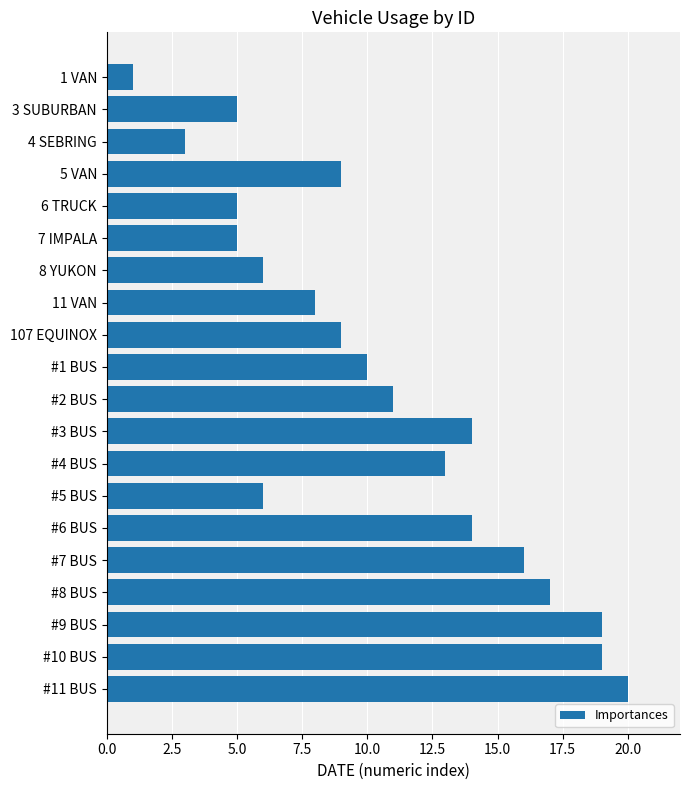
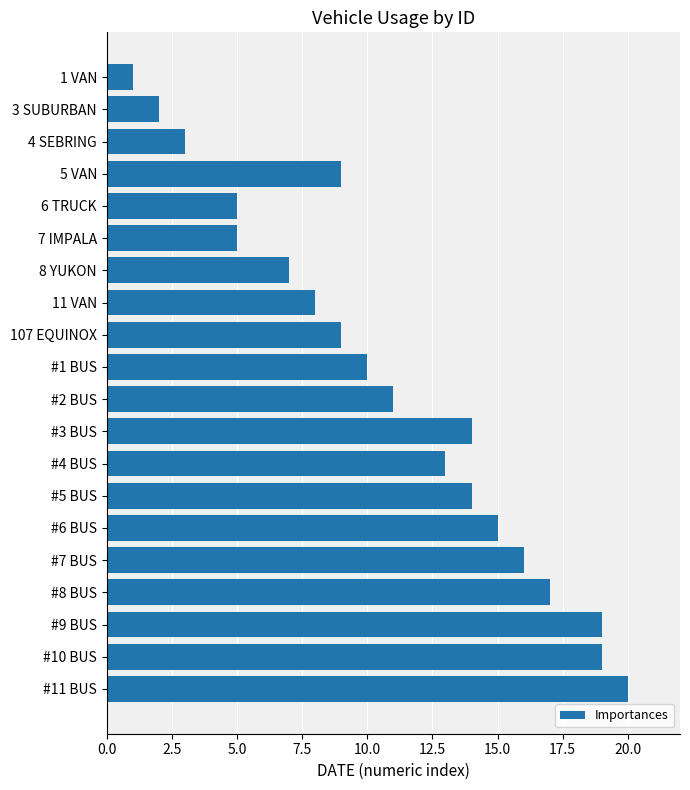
3 SUBURBAN: 5 -> 2
8 YUKON: 6 -> 7
#5 BUS: 6 -> 14
#6 BUS: 14 -> 15
